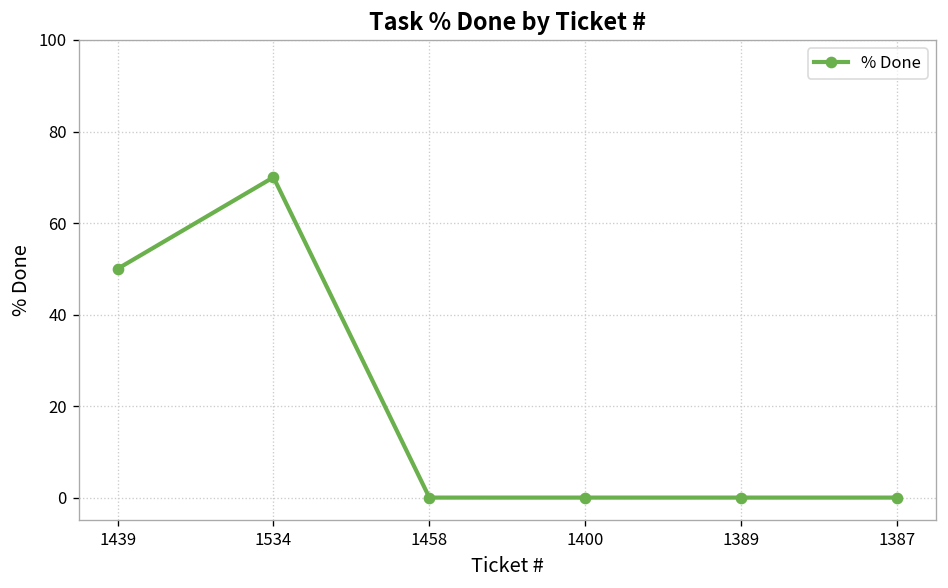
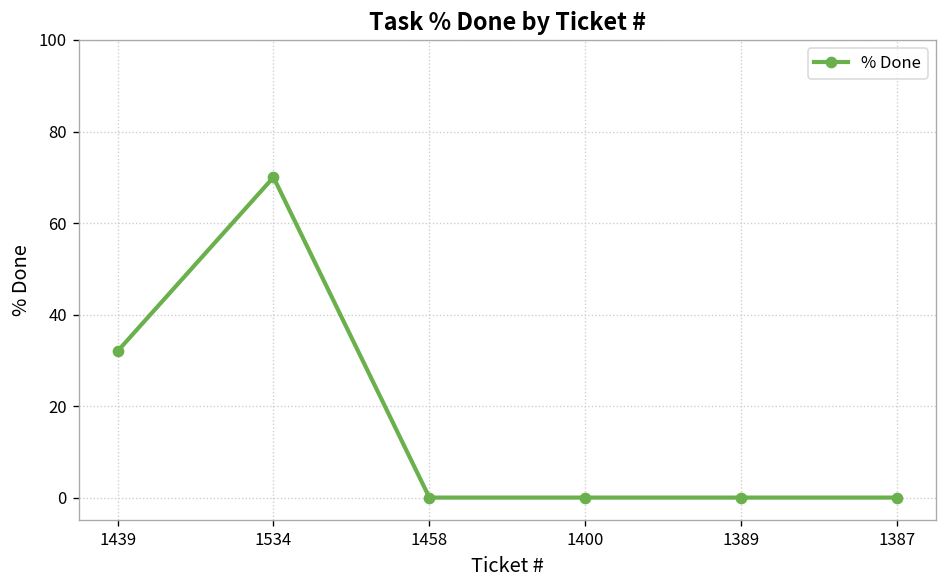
1439: 50 -> 32
